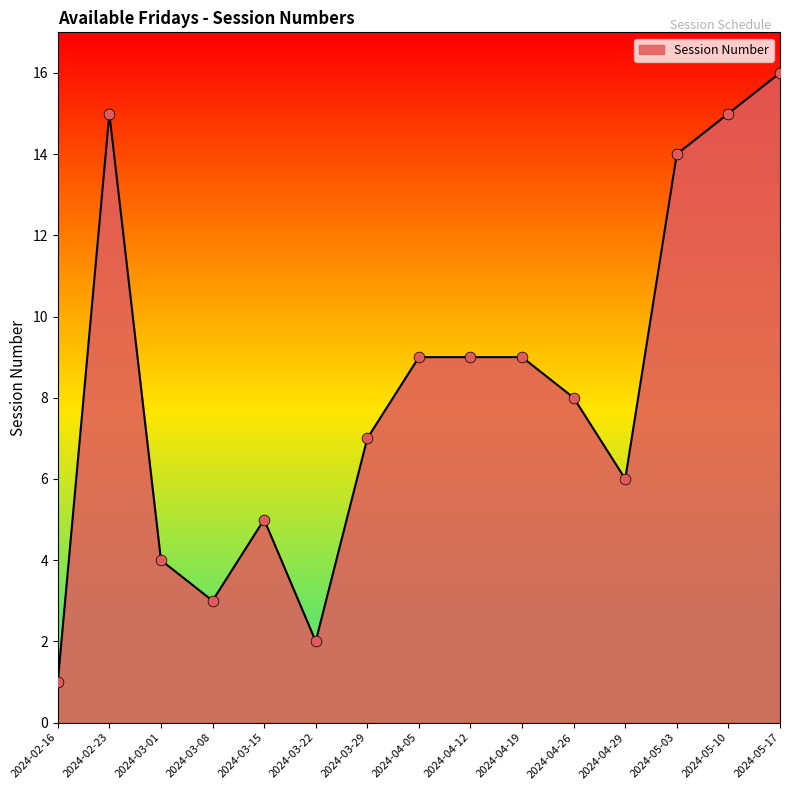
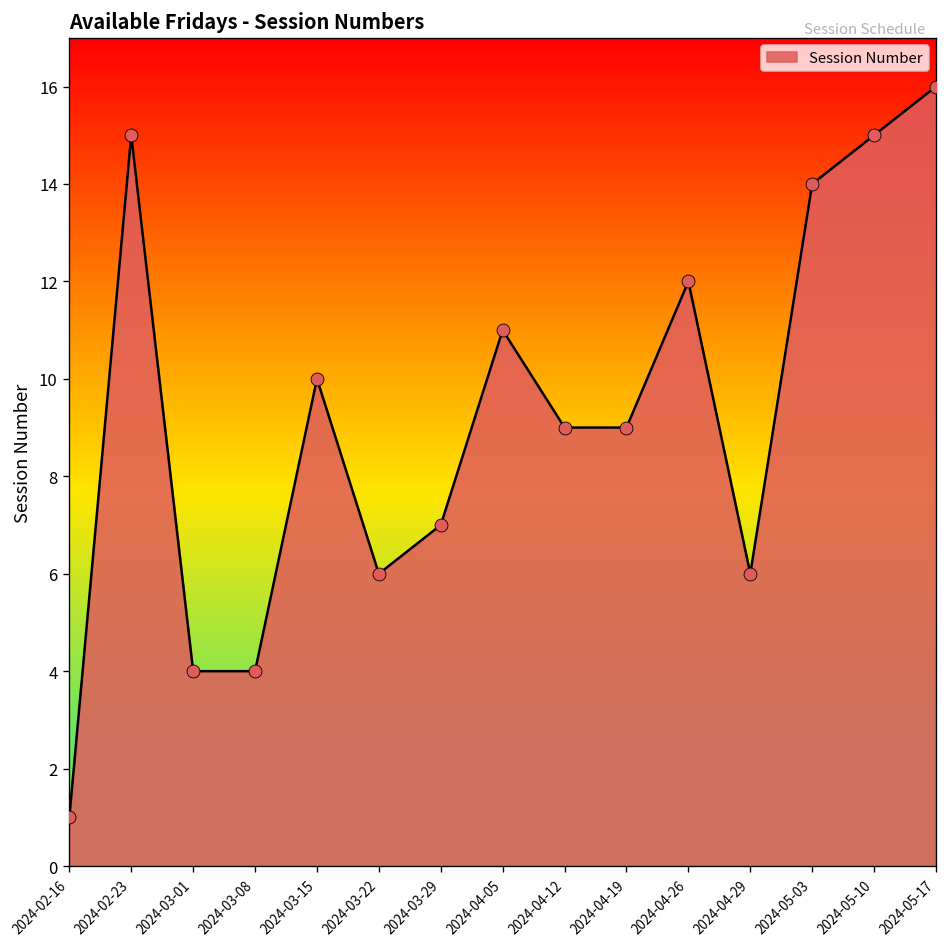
2024-03-08: 3 -> 4
2024-03-15: 5 -> 10
2024-03-22: 2 -> 6
2024-04-05: 9 -> 11
2024-04-26: 8 -> 12
